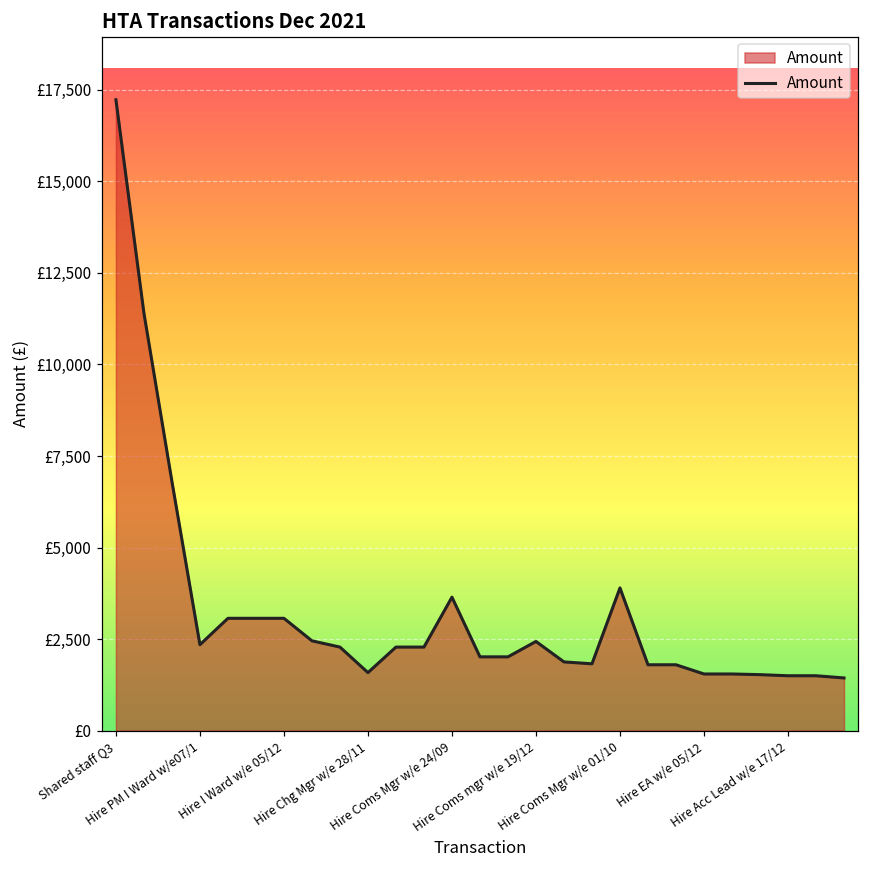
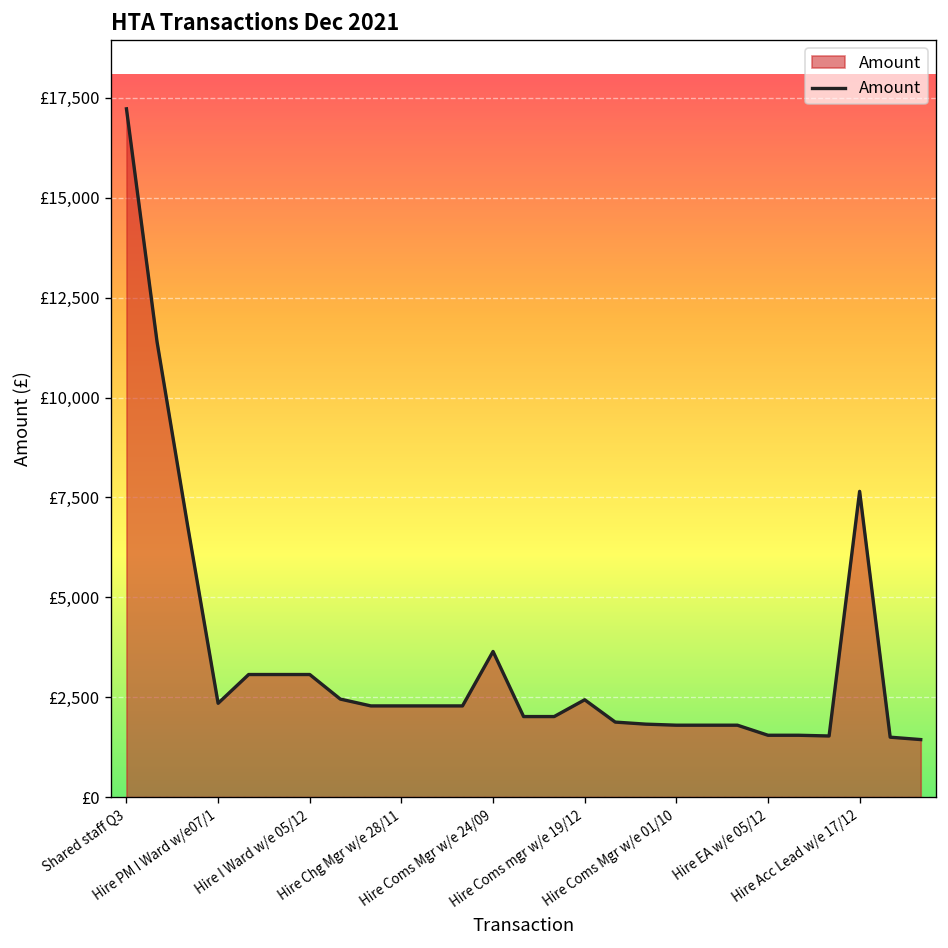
Hire Chg Mgr w/e 28/11: £1,600 -> £2,300
Hire Coms Mgr w/e 01/10: £3,900 -> £1,800
Hire Acc Lead w/e 17/12: £1,500 -> £7,700
